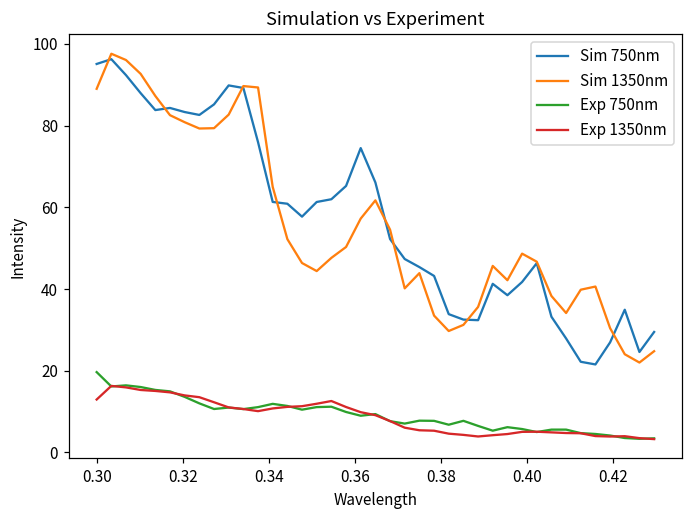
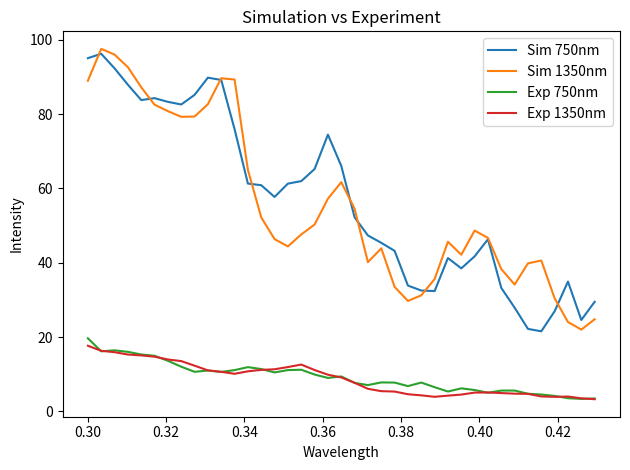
Exp 1350nm, 0.30: 13 -> 18
